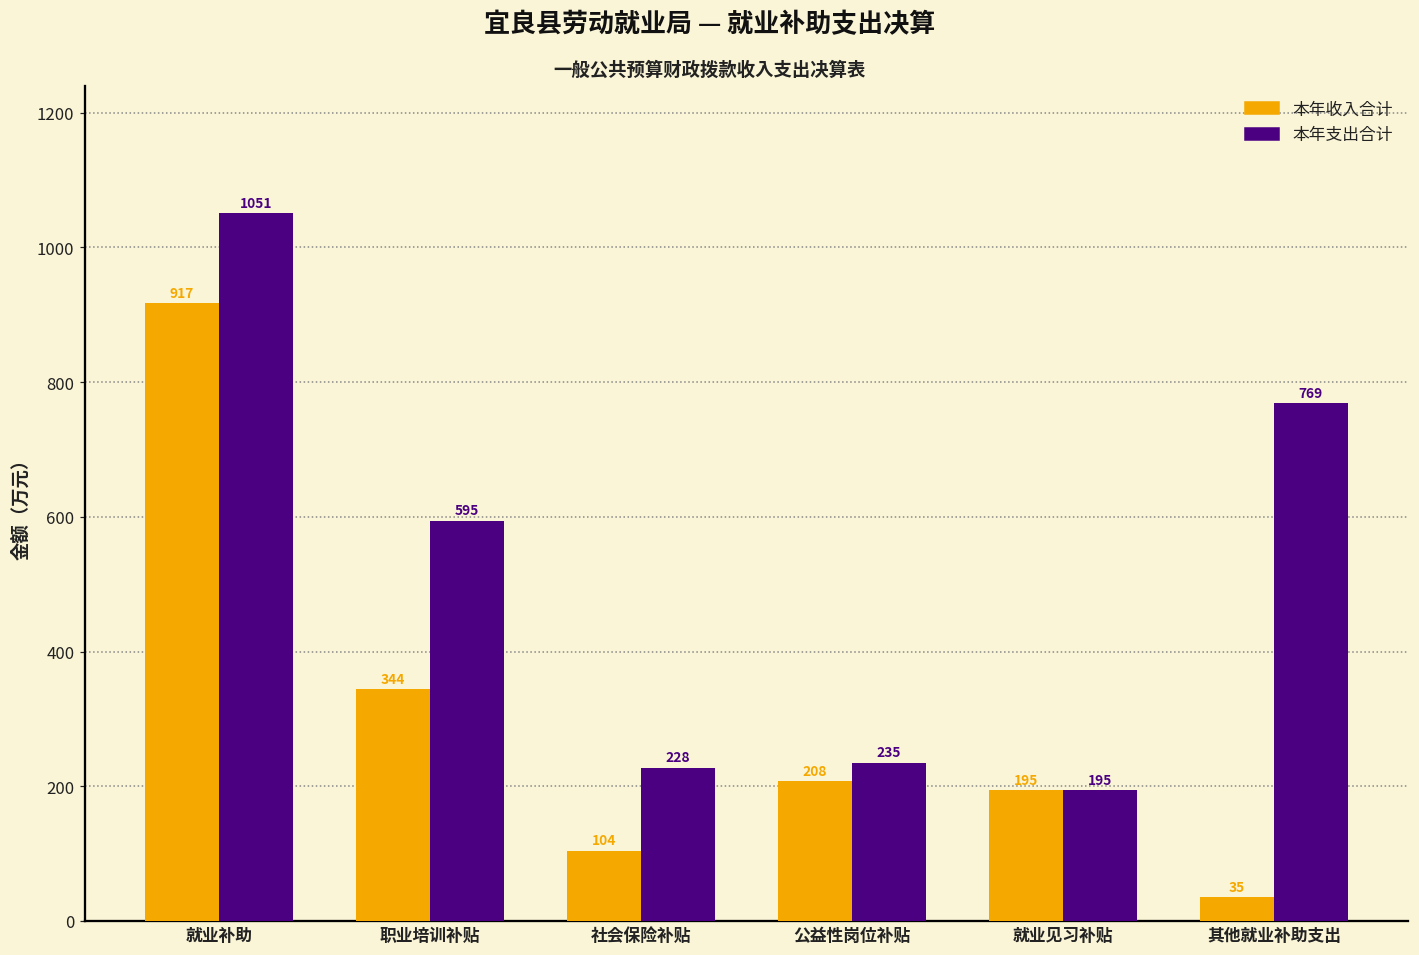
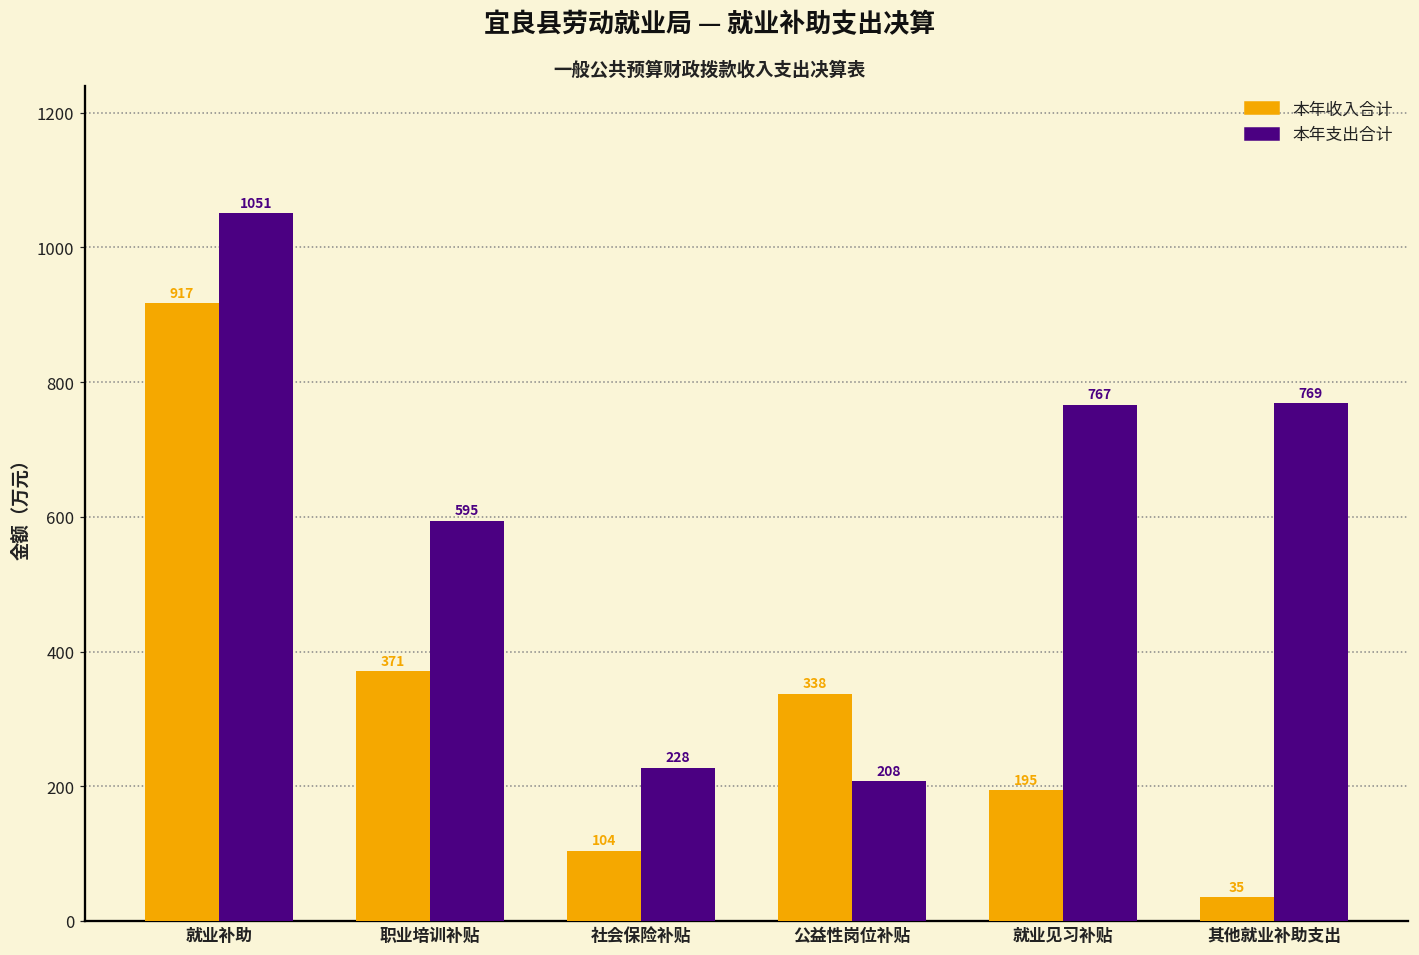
本年收入合计, 职业培训补贴: 344 -> 371
本年收入合计, 公益性岗位补贴: 208 -> 338
本年支出合计, 公益性岗位补贴: 235 -> 208
本年支出合计, 就业见习补贴: 195 -> 767
